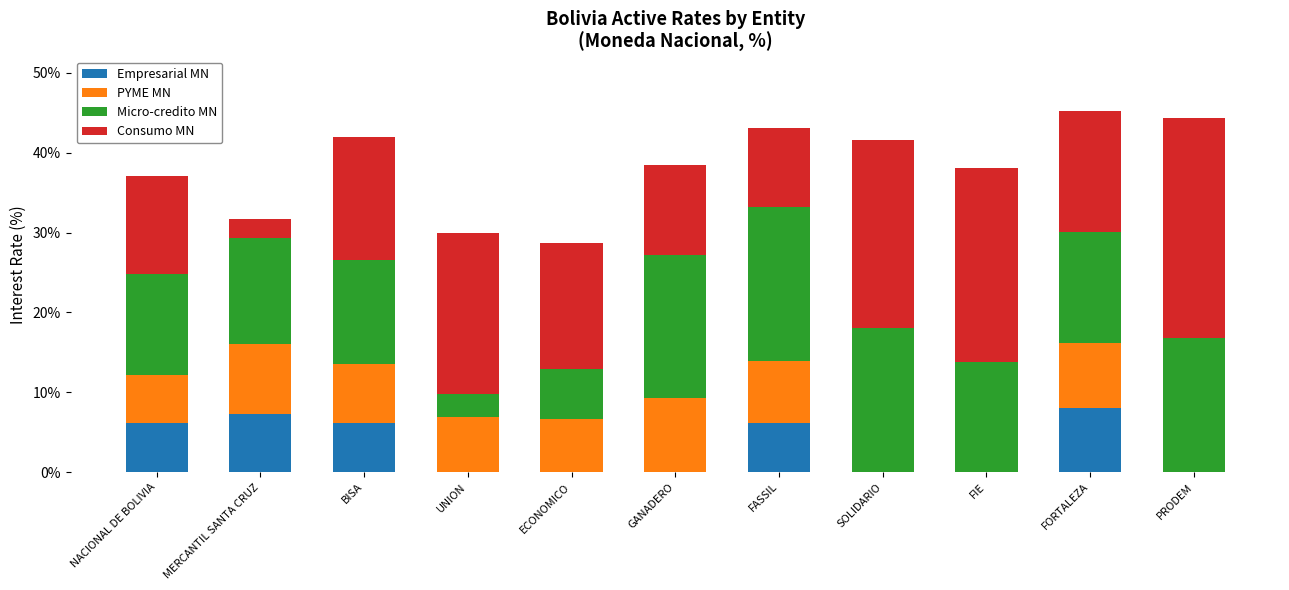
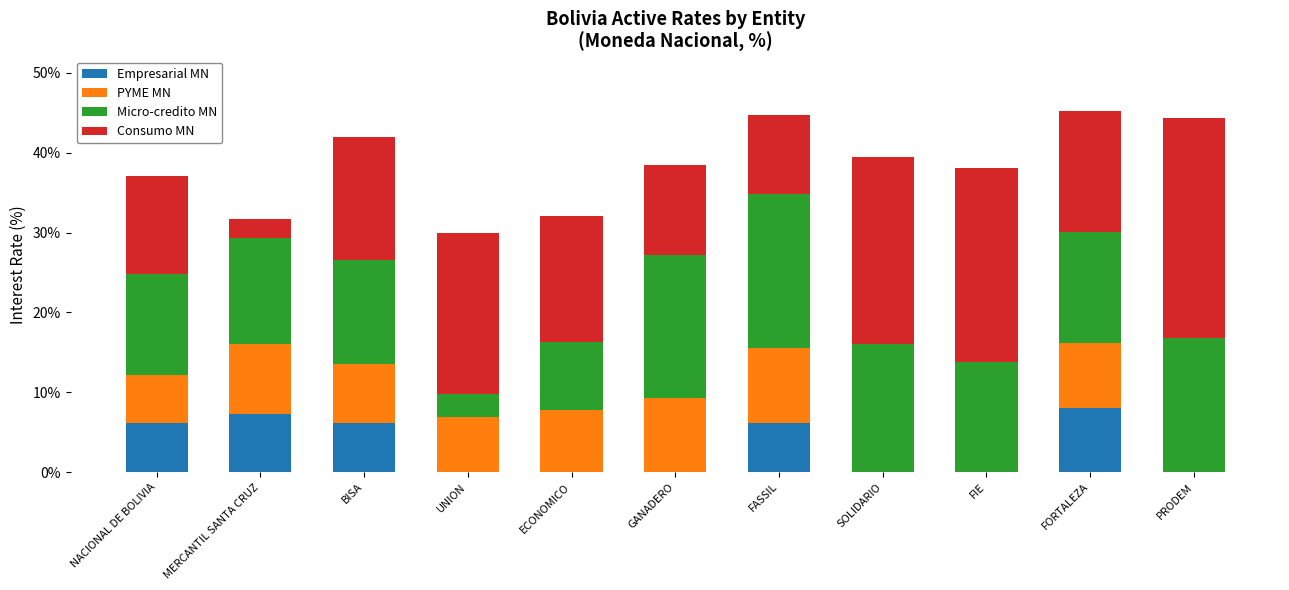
PYME MN, ECONOMICO: 7% -> 8%
Micro-credito MN, ECONOMICO: 6% -> 9%
PYME MN, FASSIL: 8% -> 9%
Micro-credito MN, SOLIDARIO: 18% -> 16%
